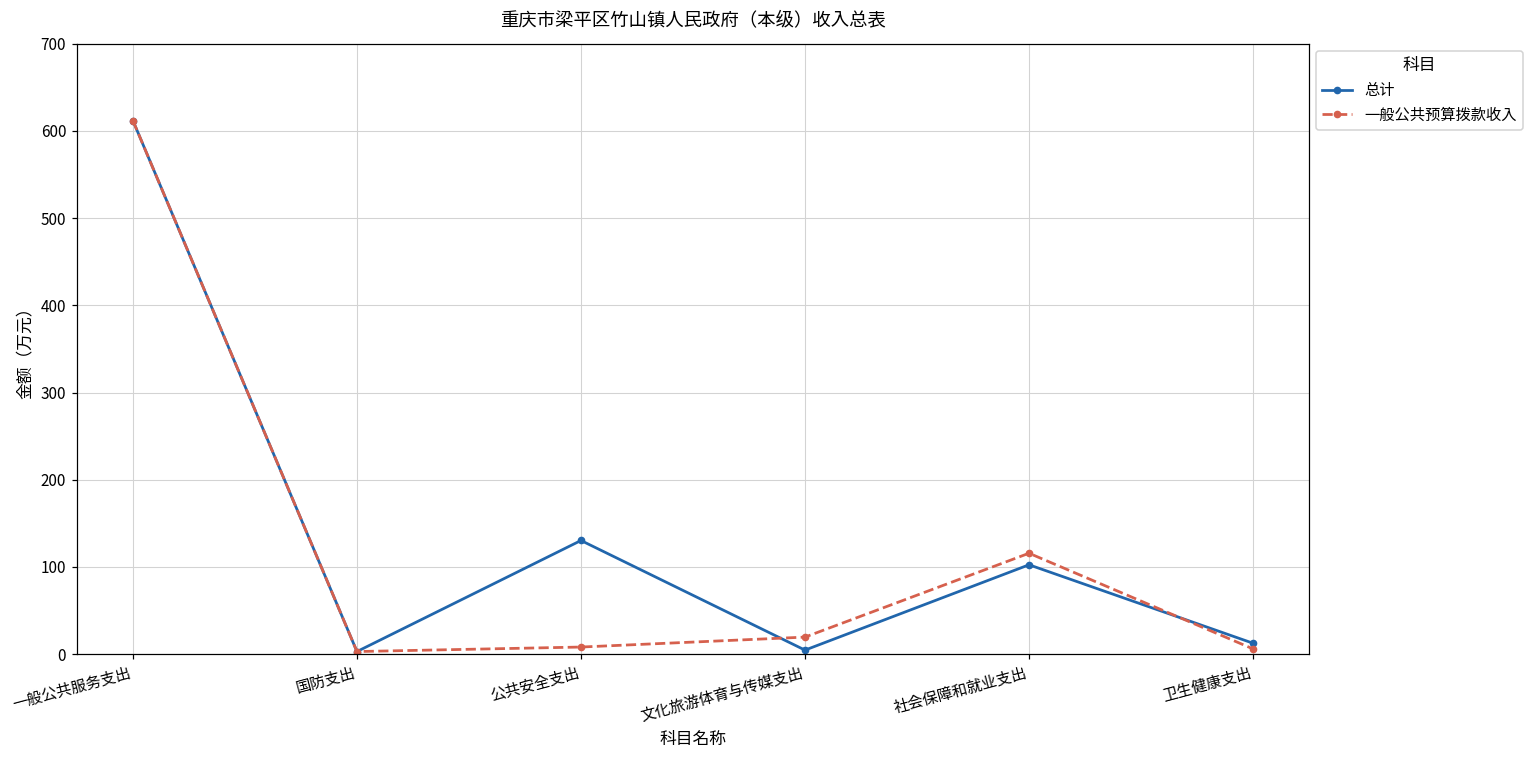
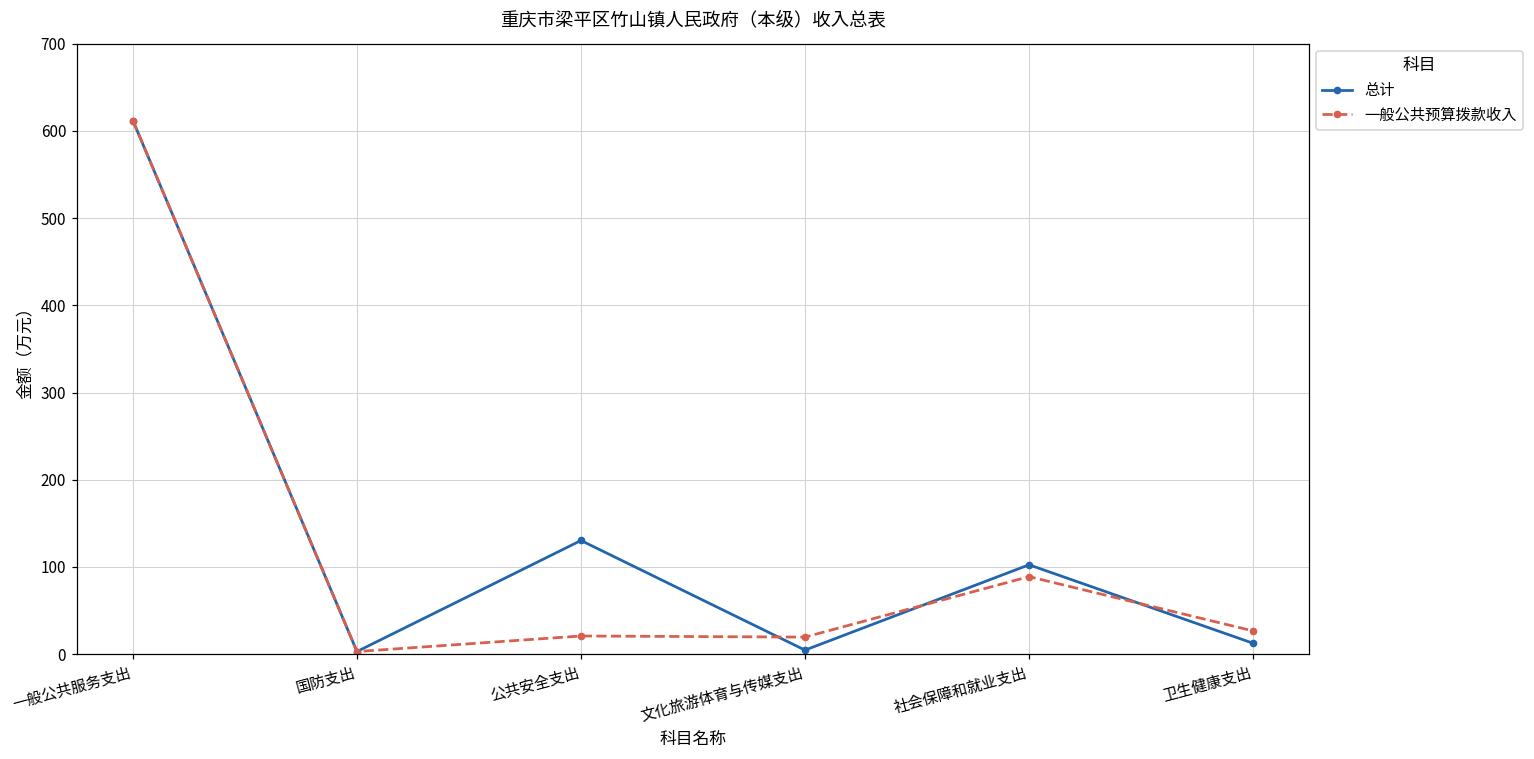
一般公共预算拨款收入, 公共安全支出: 10 -> 20
一般公共预算拨款收入, 社会保障和就业支出: 120 -> 90
一般公共预算拨款收入, 卫生健康支出: 10 -> 30
